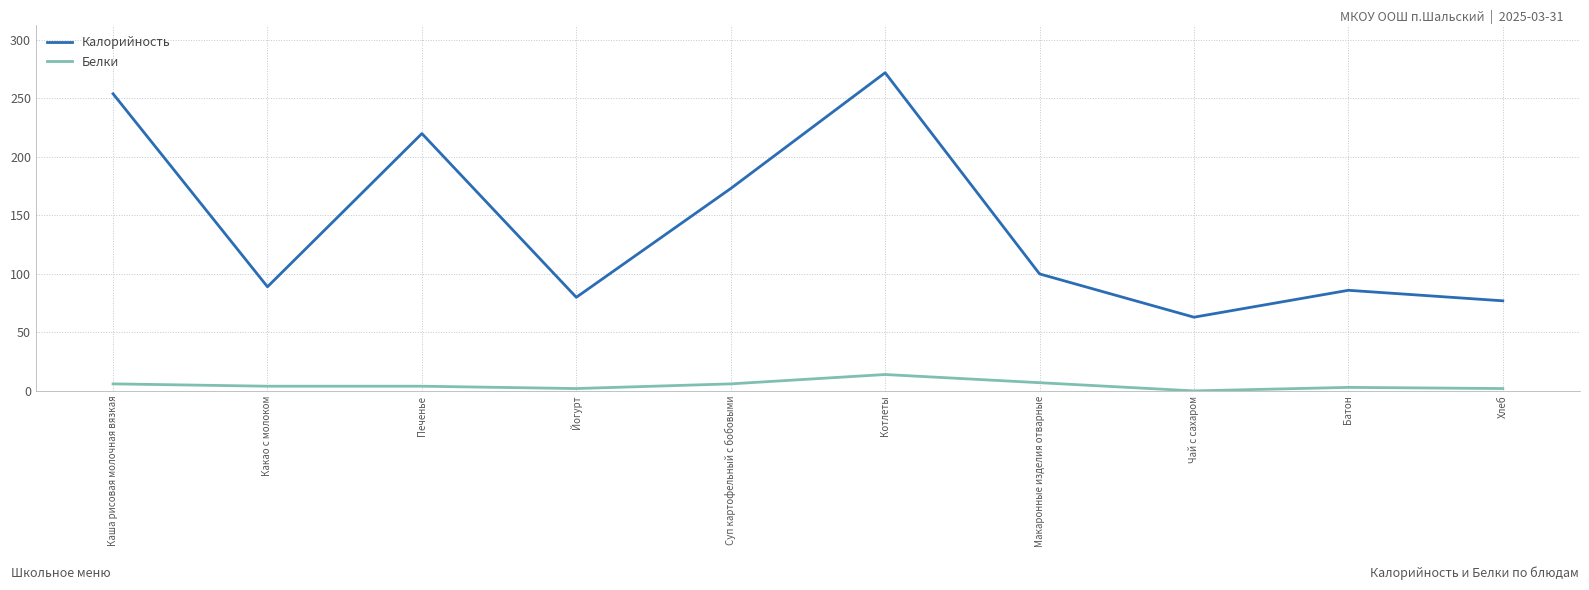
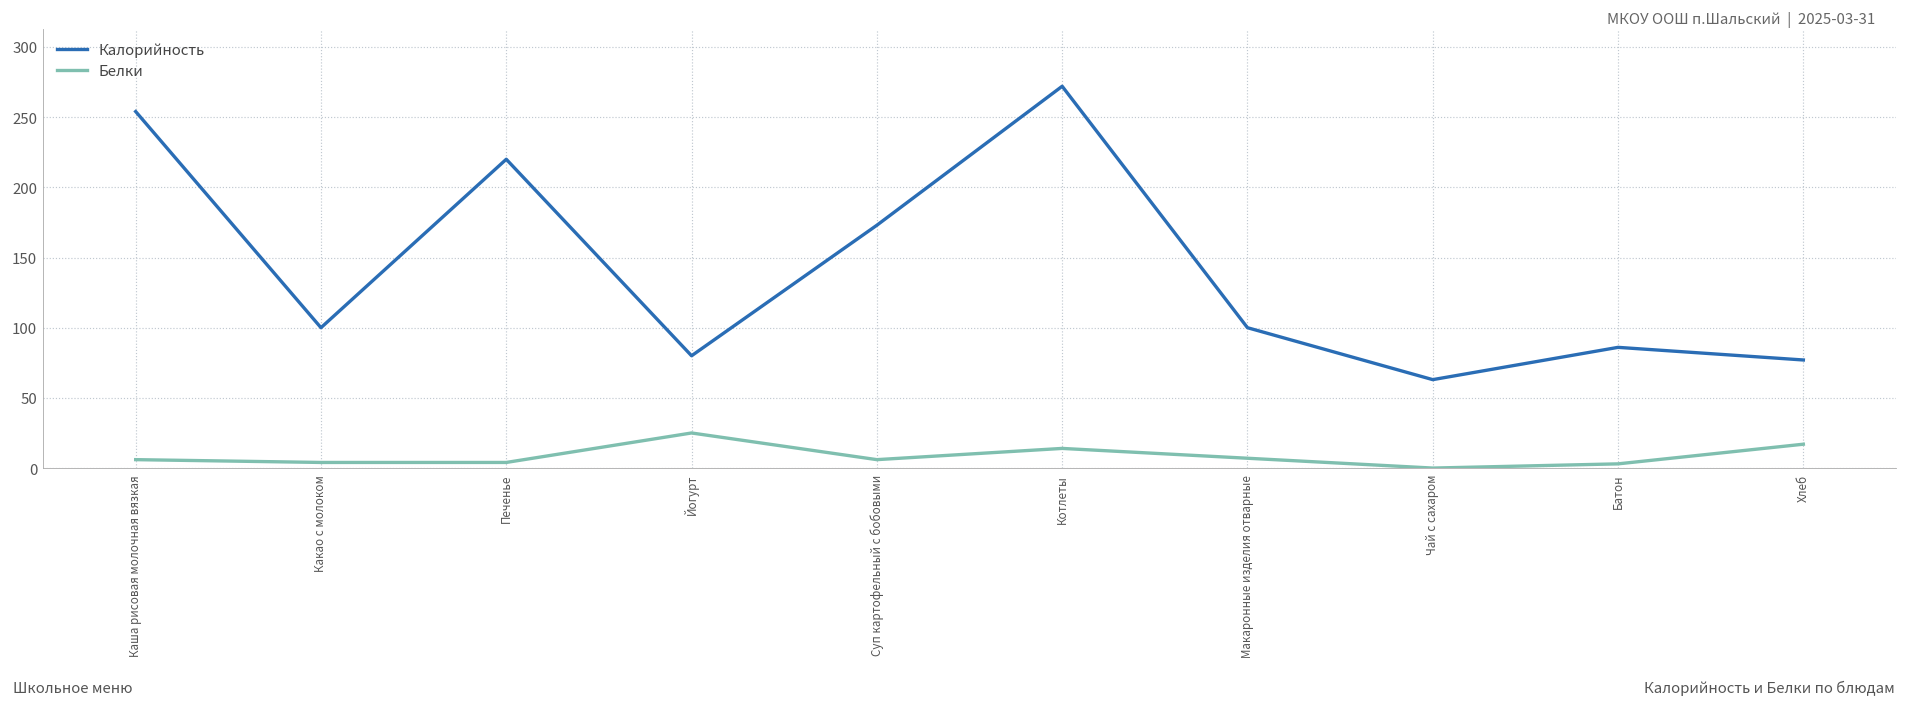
Калорийность, Какао с молоком: 89 -> 100
Белки, Йогурт: 2 -> 25
Белки, Хлеб: 2 -> 17
